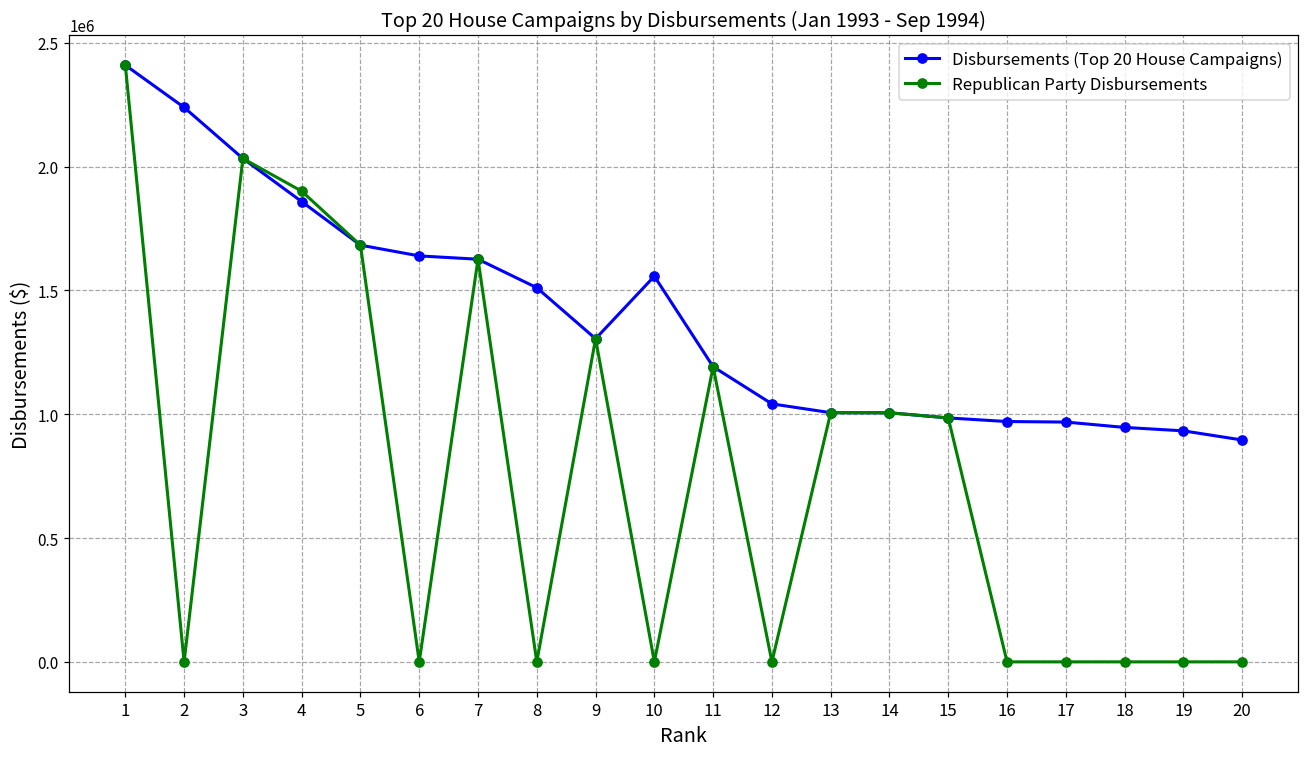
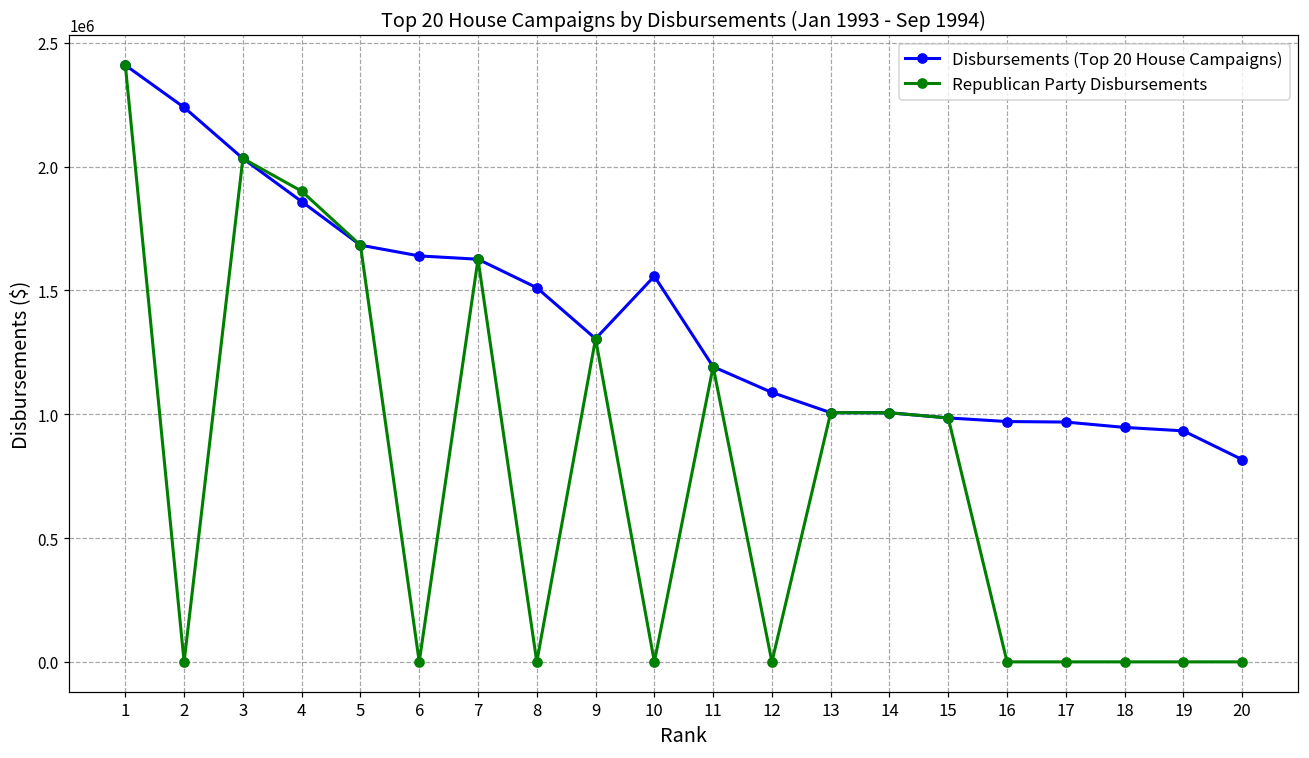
Disbursements (Top 20 House Campaigns), 12: 1040000 -> 1090000
Disbursements (Top 20 House Campaigns), 20: 900000 -> 820000
